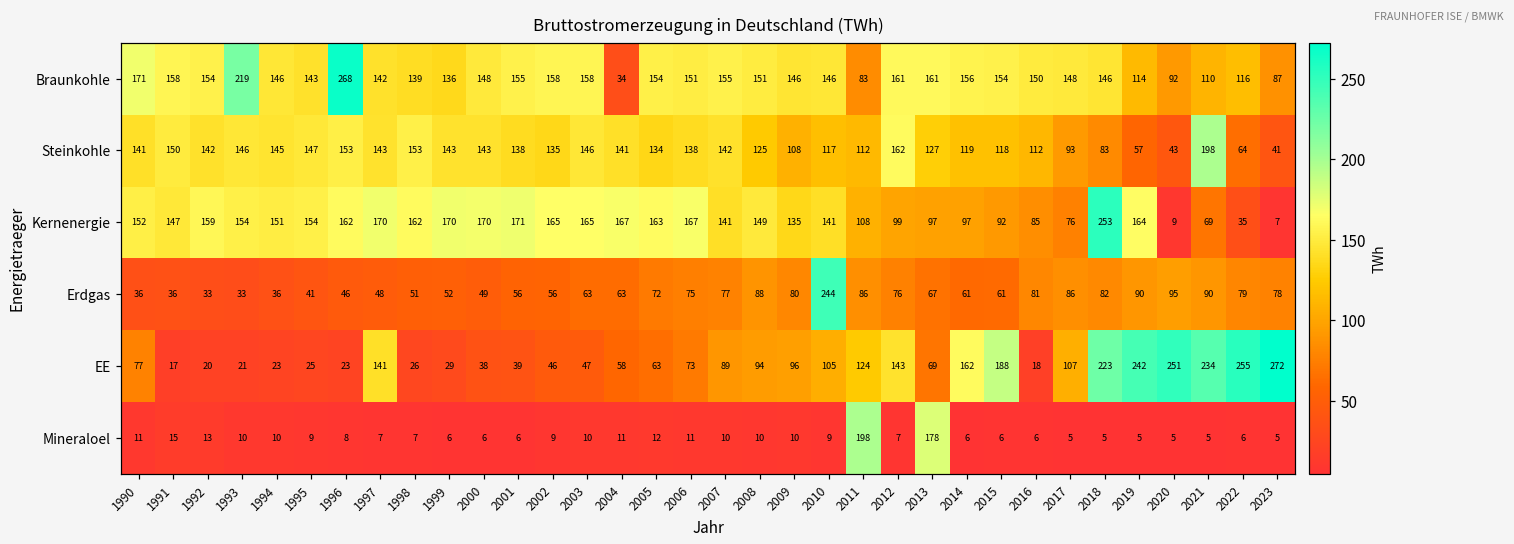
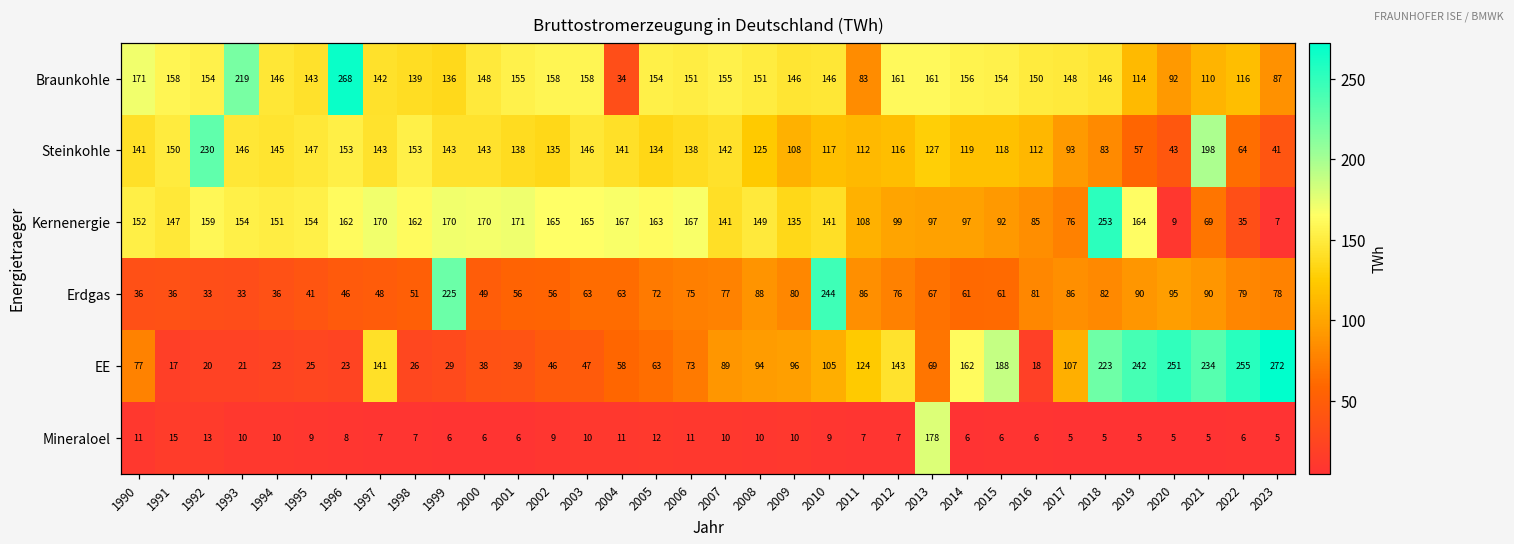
Steinkohle, 1992: 142 -> 230
Steinkohle, 2012: 162 -> 116
Erdgas, 1999: 52 -> 225
Mineraloel, 2011: 198 -> 7
